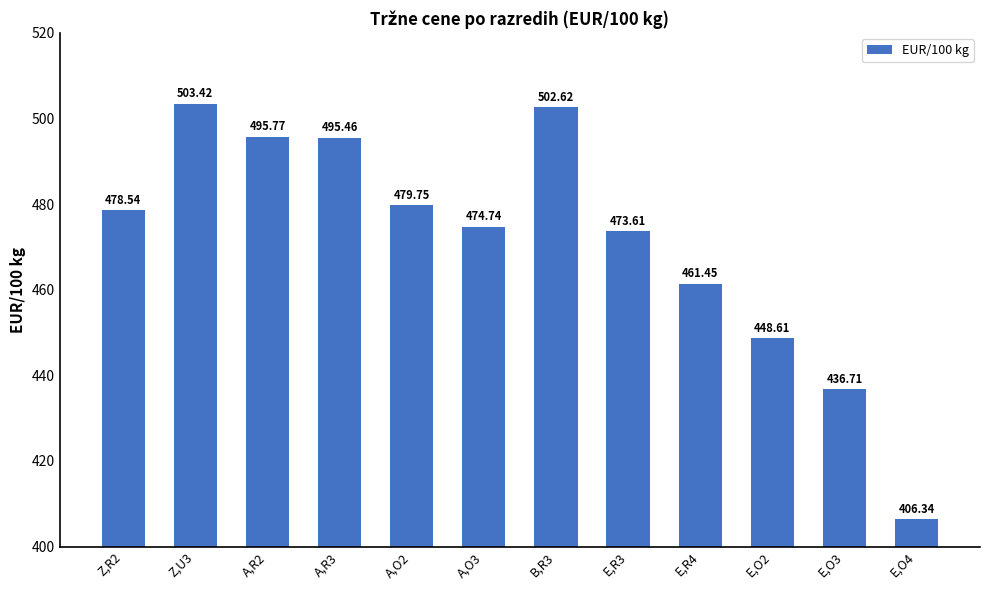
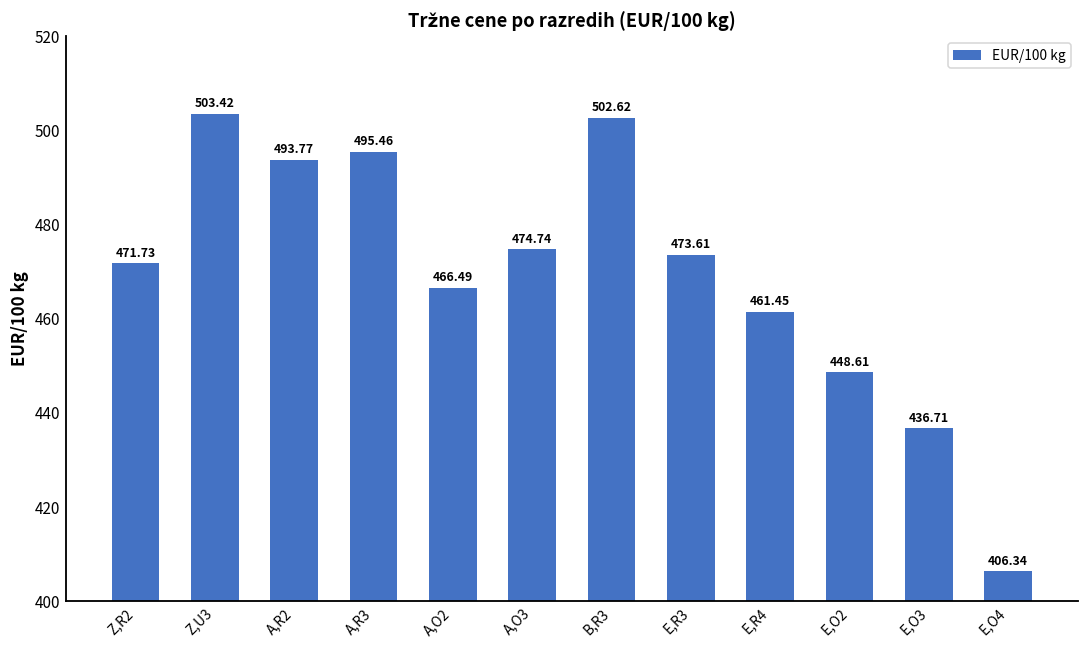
Z,R2: 478.54 -> 471.73
A,R2: 495.77 -> 493.77
A,O2: 479.75 -> 466.49
